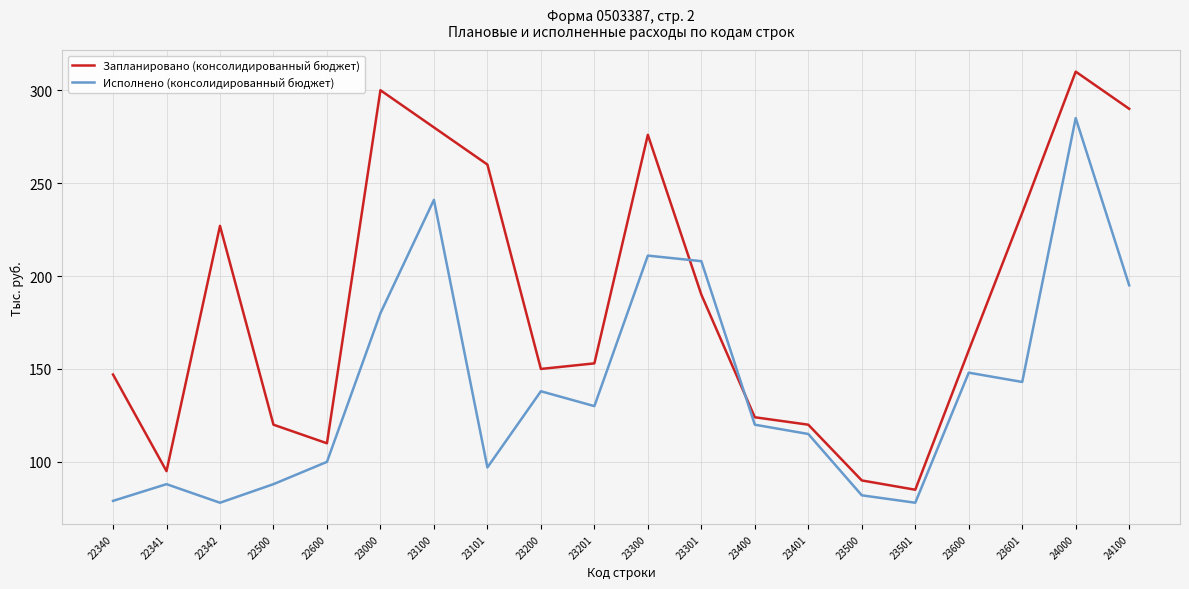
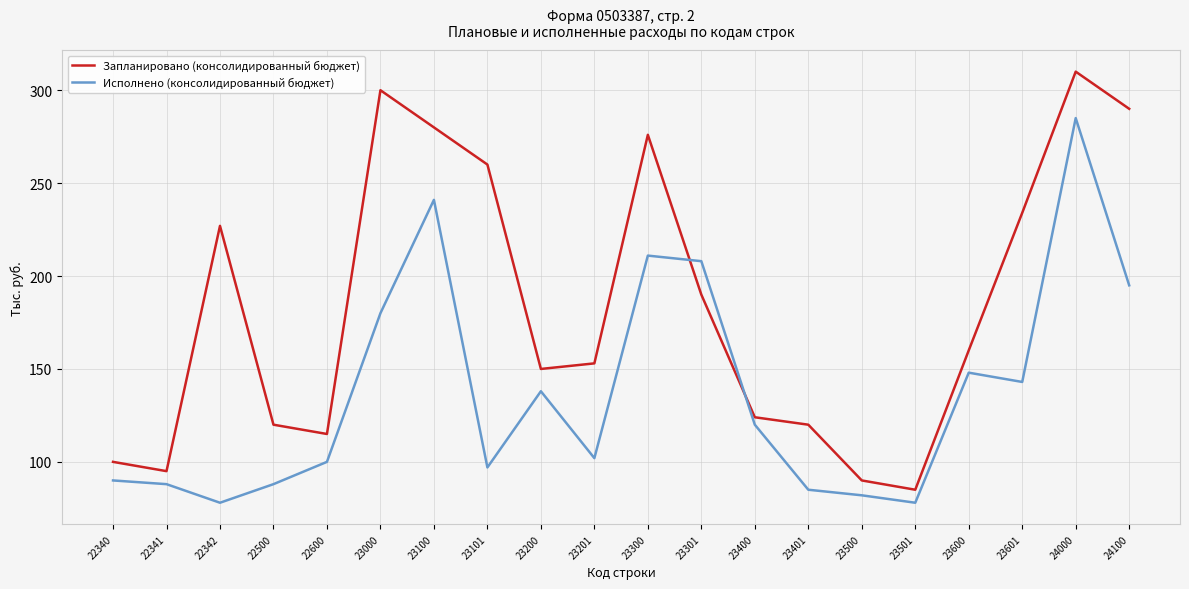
Запланировано (консолидированный бюджет), 22340: 147 -> 100
Исполнено (консолидированный бюджет), 22340: 79 -> 90
Запланировано (консолидированный бюджет), 22600: 110 -> 115
Исполнено (консолидированный бюджет), 23201: 130 -> 102
Исполнено (консолидированный бюджет), 23401: 115 -> 85
